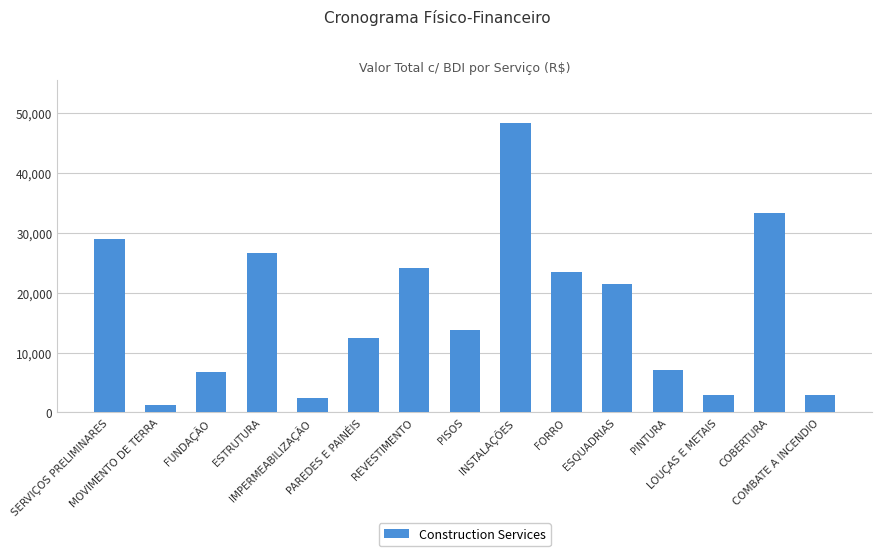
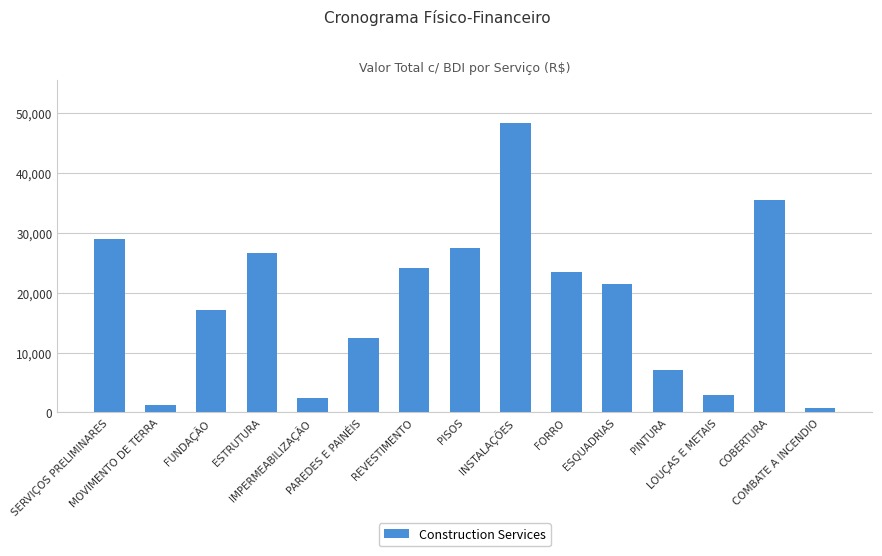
FUNDAÇÃO: 7,000 -> 17,000
PISOS: 14,000 -> 27,000
COBERTURA: 33,000 -> 35,000
COMBATE A INCENDIO: 3,000 -> 1,000
